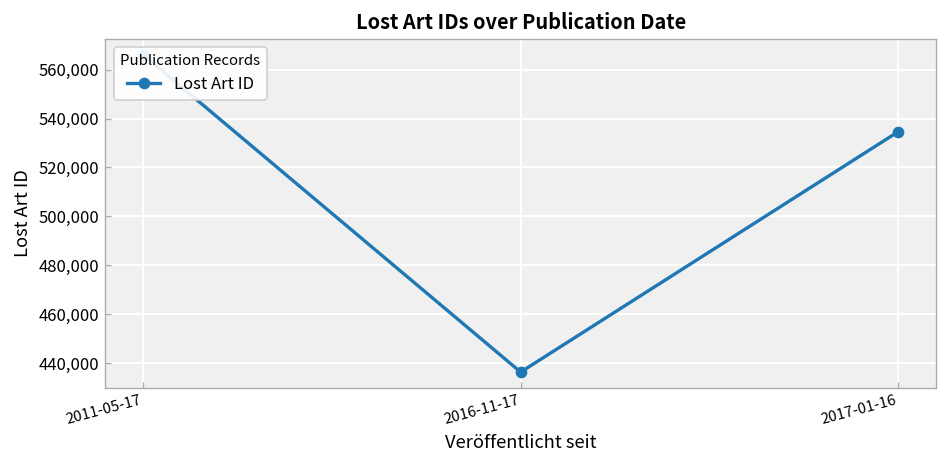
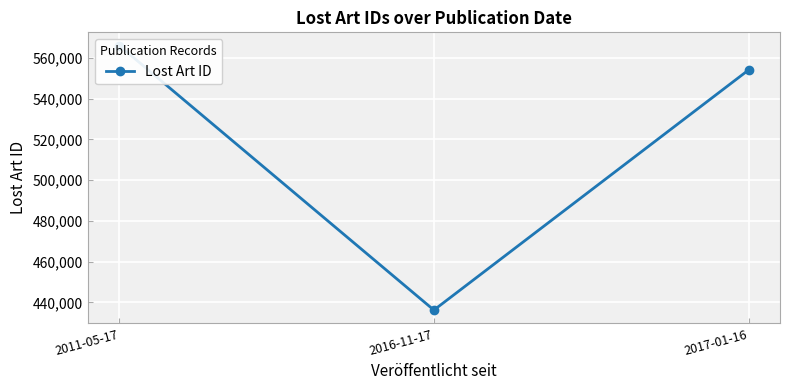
2017-01-16: 535,000 -> 554,000
